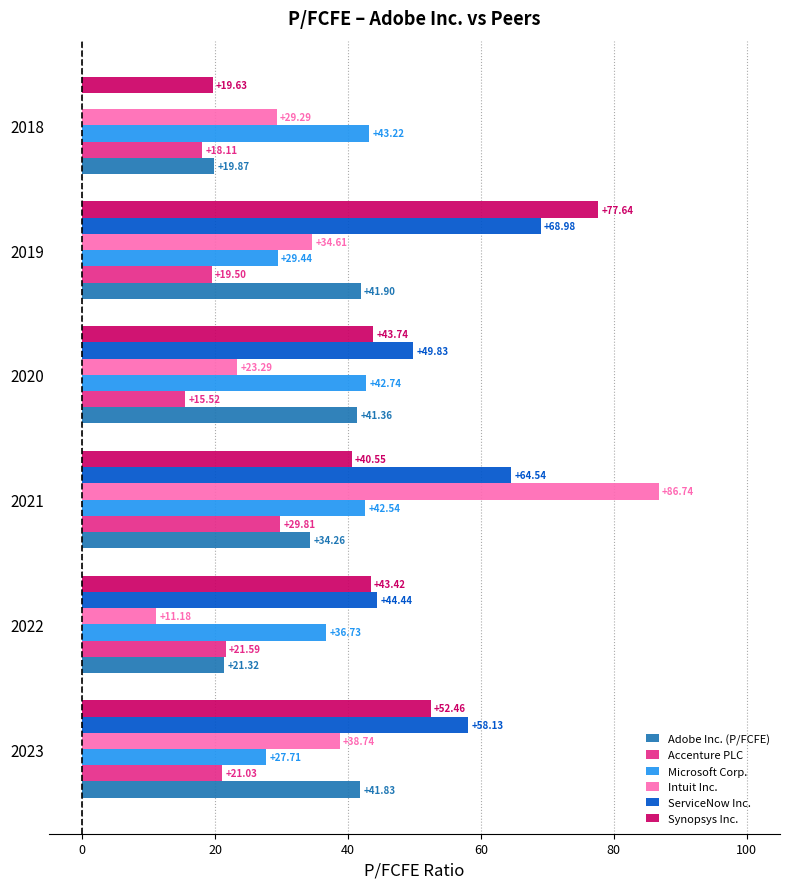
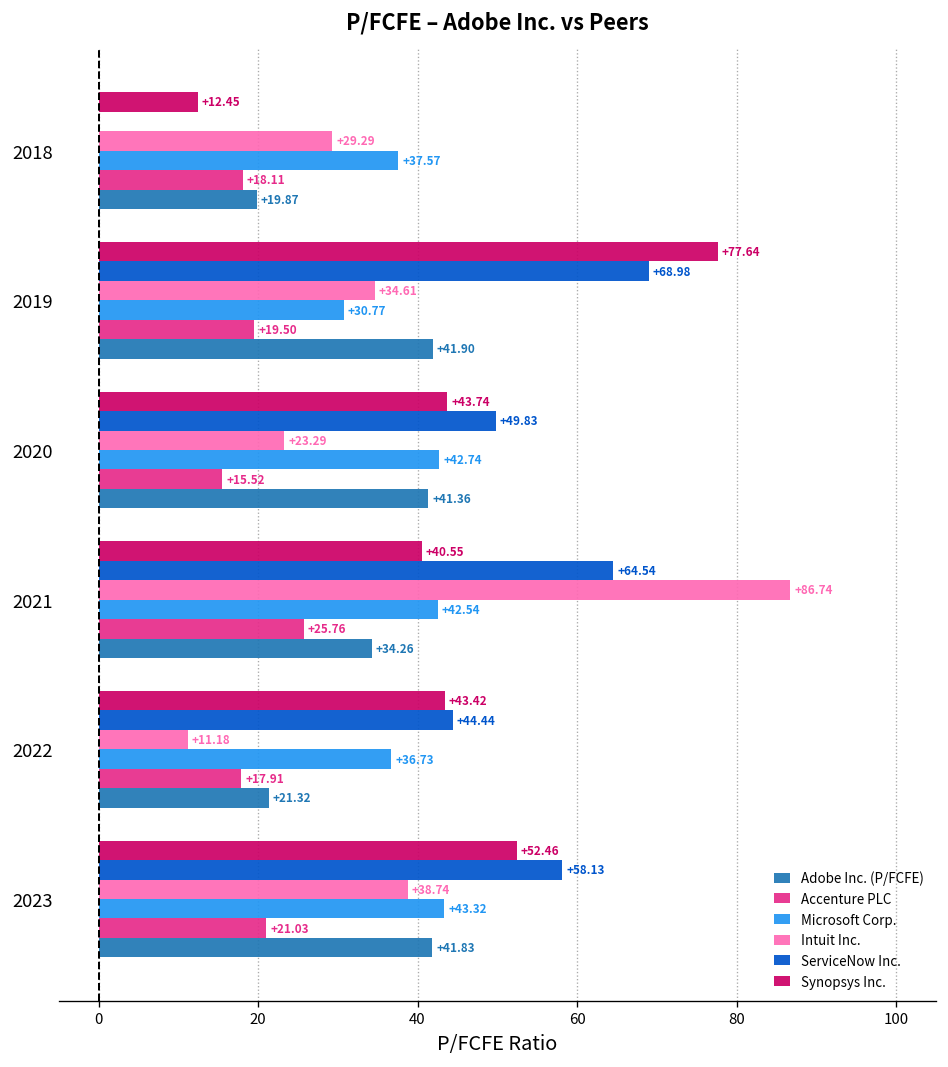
Synopsys Inc., 2018: +19.63 -> +12.45
Microsoft Corp., 2018: +43.22 -> +37.57
Microsoft Corp., 2019: +29.44 -> +30.77
Accenture PLC, 2021: +29.81 -> +25.76
Accenture PLC, 2022: +21.59 -> +17.91
Microsoft Corp., 2023: +27.71 -> +43.32
